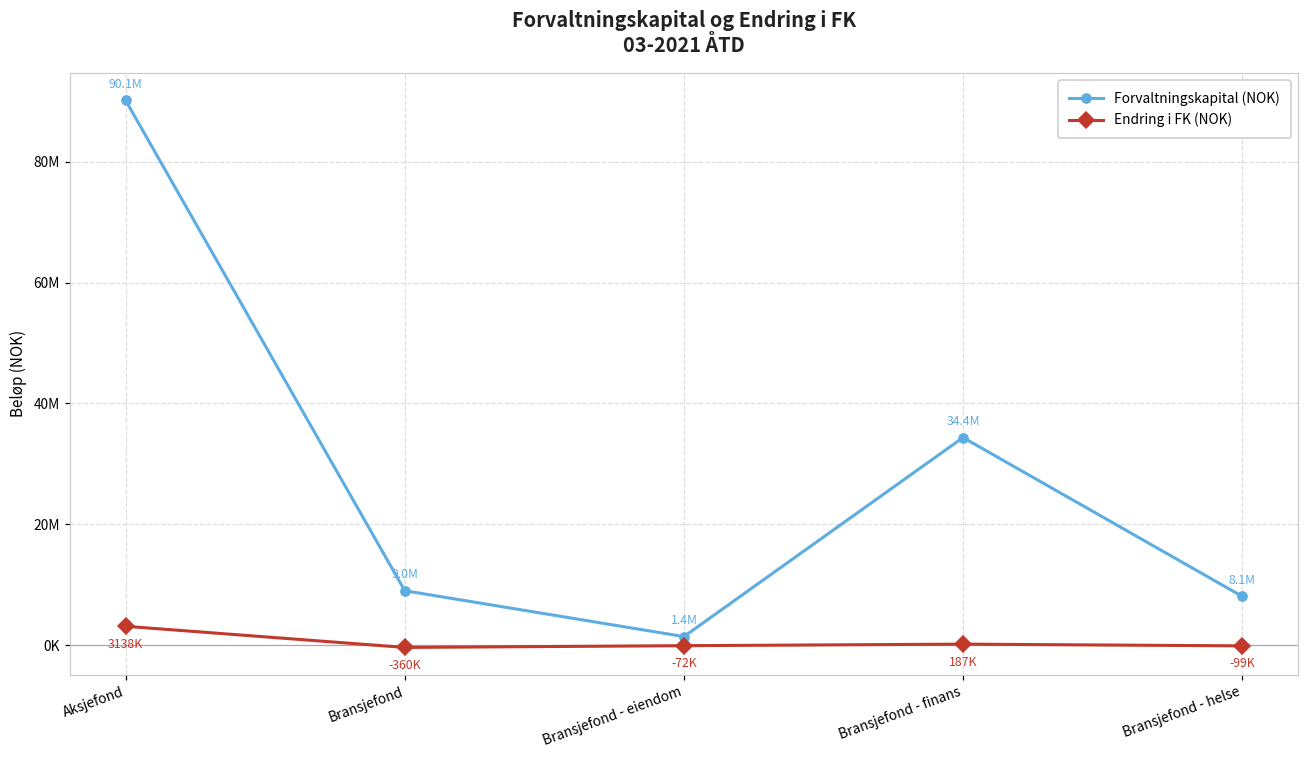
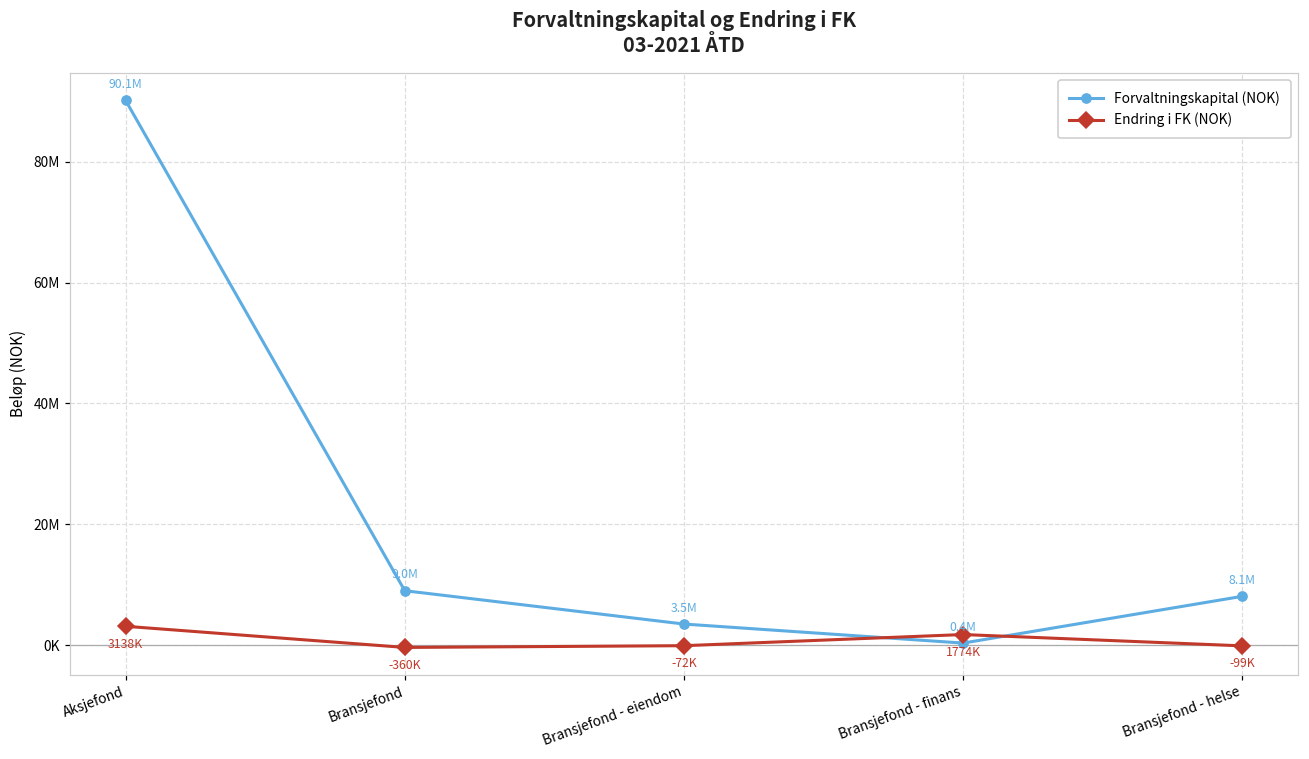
Forvaltningskapital (NOK), Bransjefond - eiendom: 1.4M -> 3.5M
Forvaltningskapital (NOK), Bransjefond - finans: 34.4M -> 0.4M
Endring i FK (NOK), Bransjefond - finans: 187K -> 1774K
